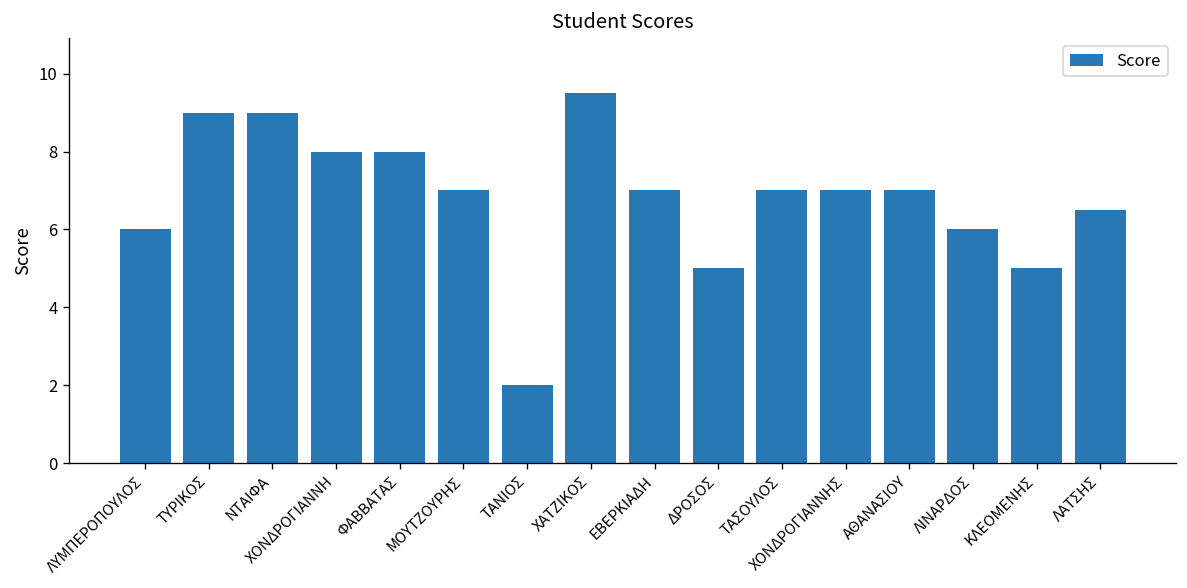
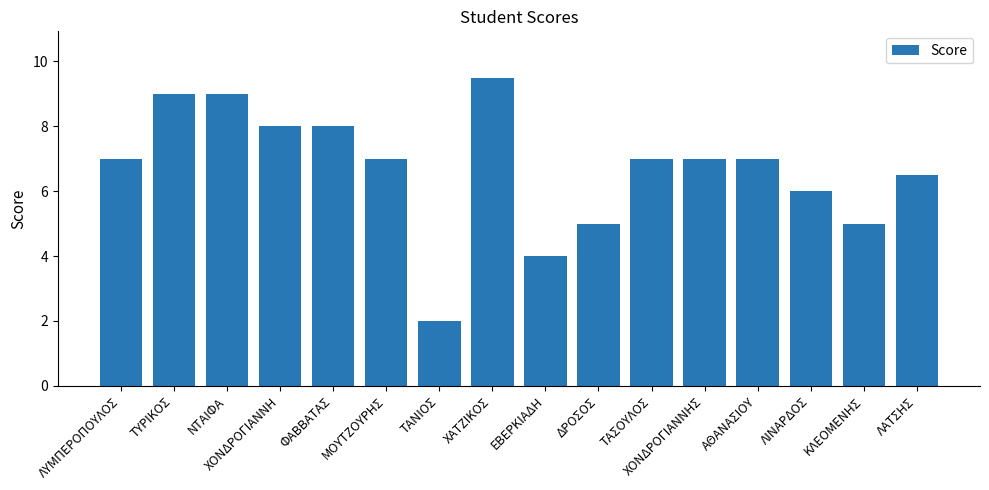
ΛΥΜΠΕΡΟΠΟΥΛΟΣ: 6 -> 7
ΕΒΕΡΚΙΑΔΗ: 7 -> 4
